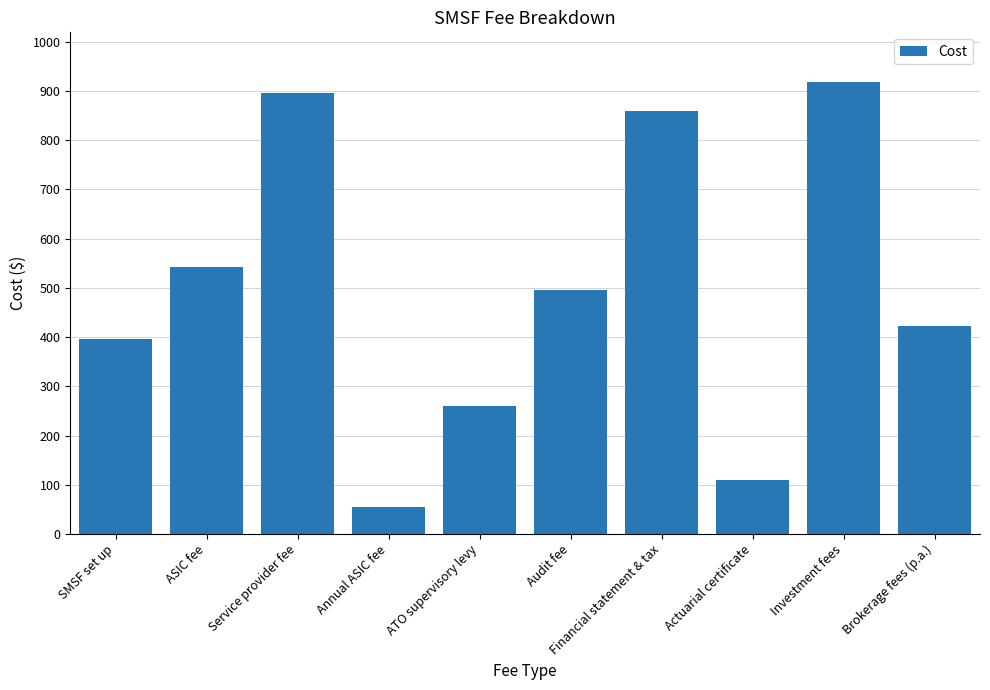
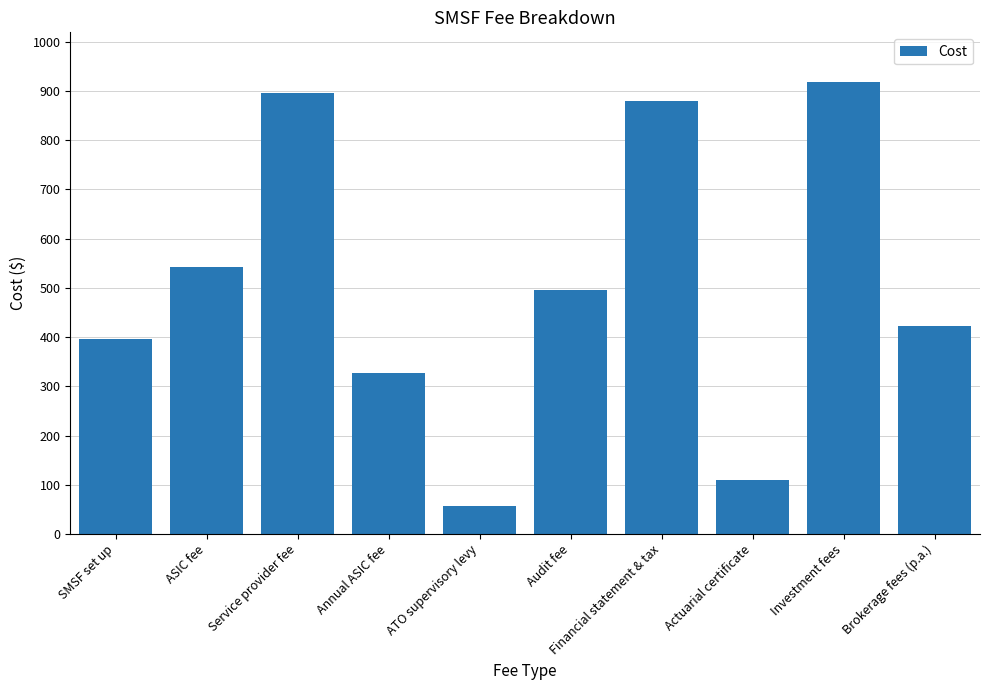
Annual ASIC fee: 60 -> 330
ATO supervisory levy: 260 -> 60
Financial statement & tax: 860 -> 880
